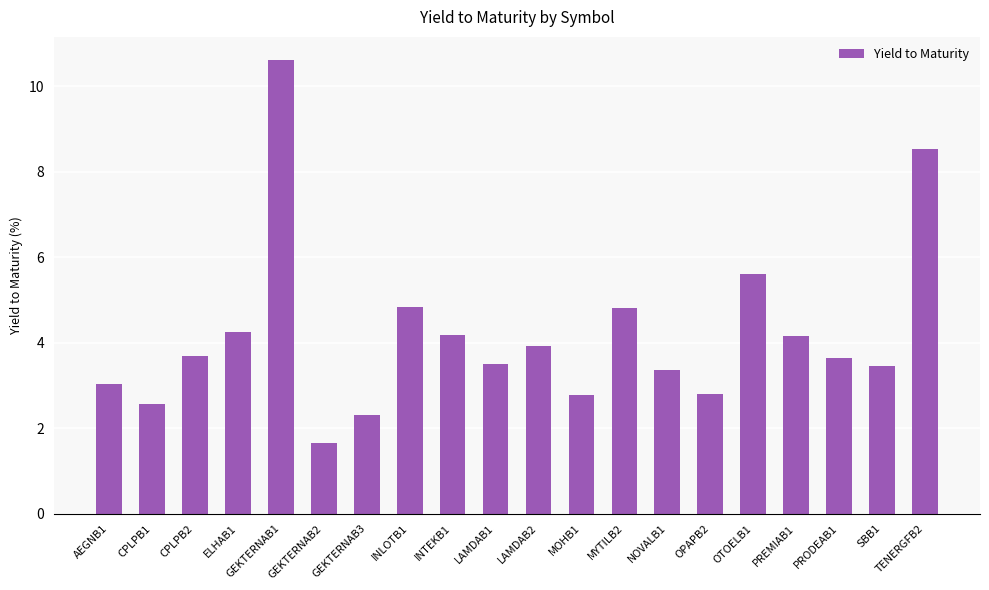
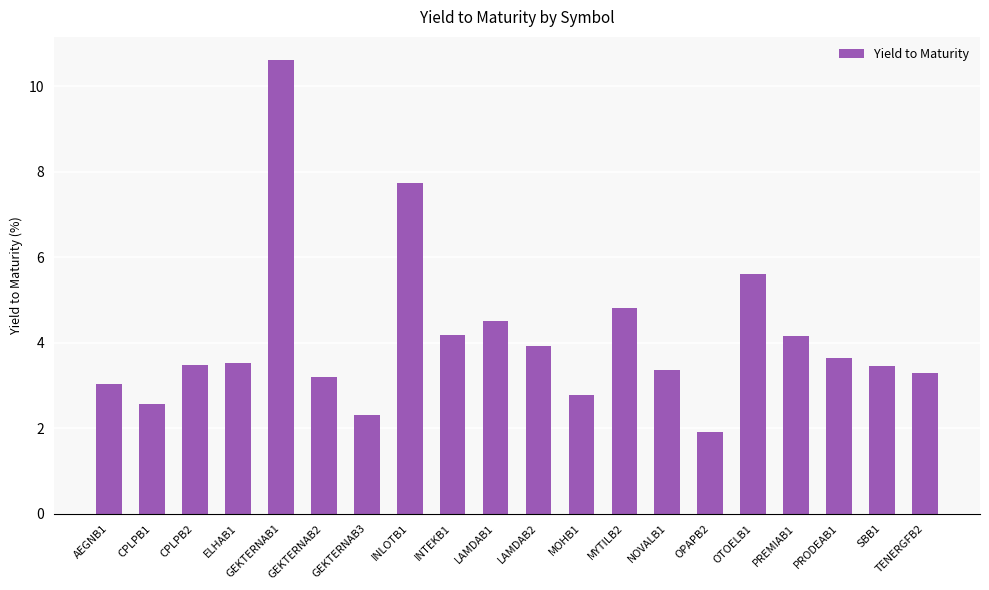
CPLPB2: 3.7 -> 3.5
ELHAB1: 4.2 -> 3.5
GEKTERNAB2: 1.7 -> 3.2
INLOTB1: 4.8 -> 7.7
LAMDAB1: 3.5 -> 4.5
OPAPB2: 2.8 -> 1.9
TENERGFB2: 8.5 -> 3.3
